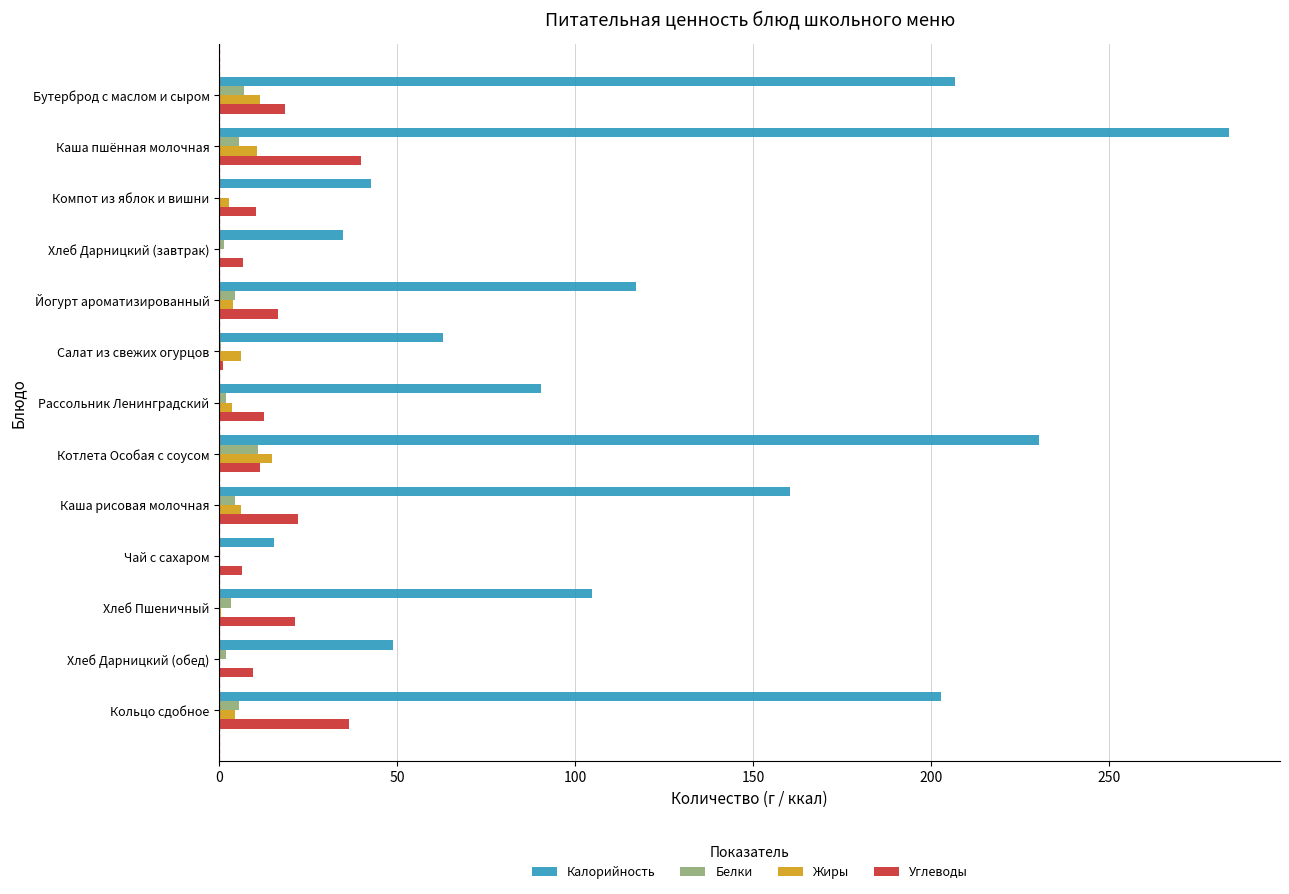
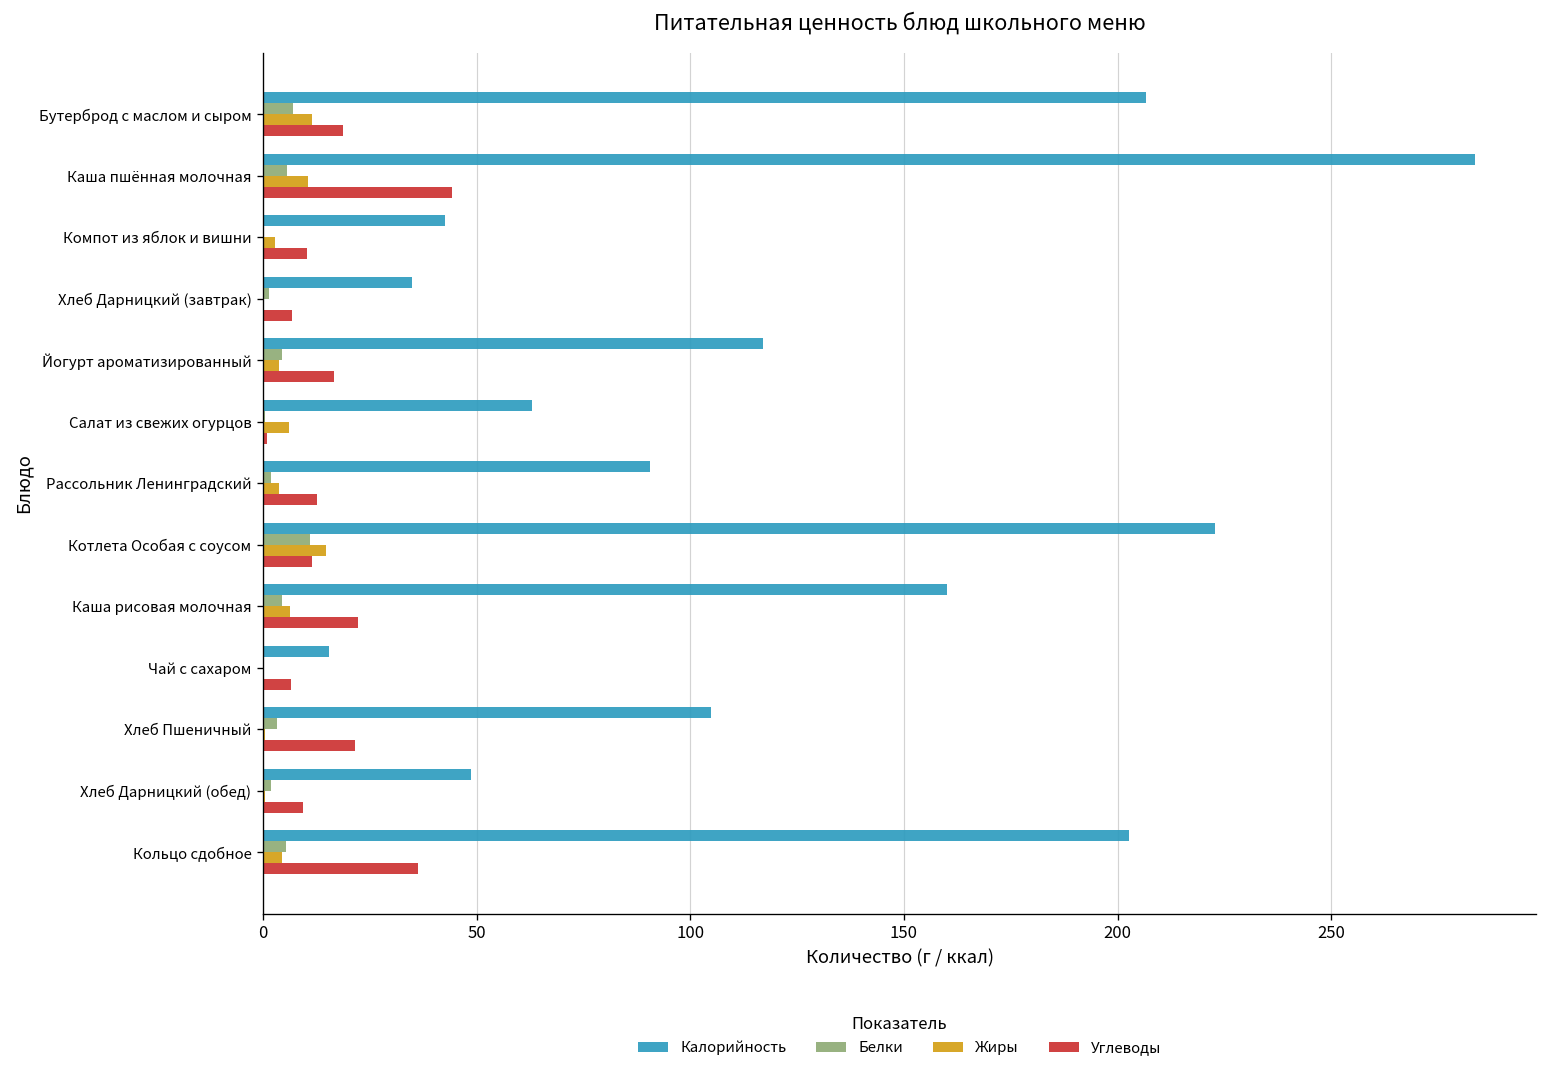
Углеводы, Каша пшённая молочная: 40 -> 44
Калорийность, Котлета Особая с соусом: 230 -> 223
